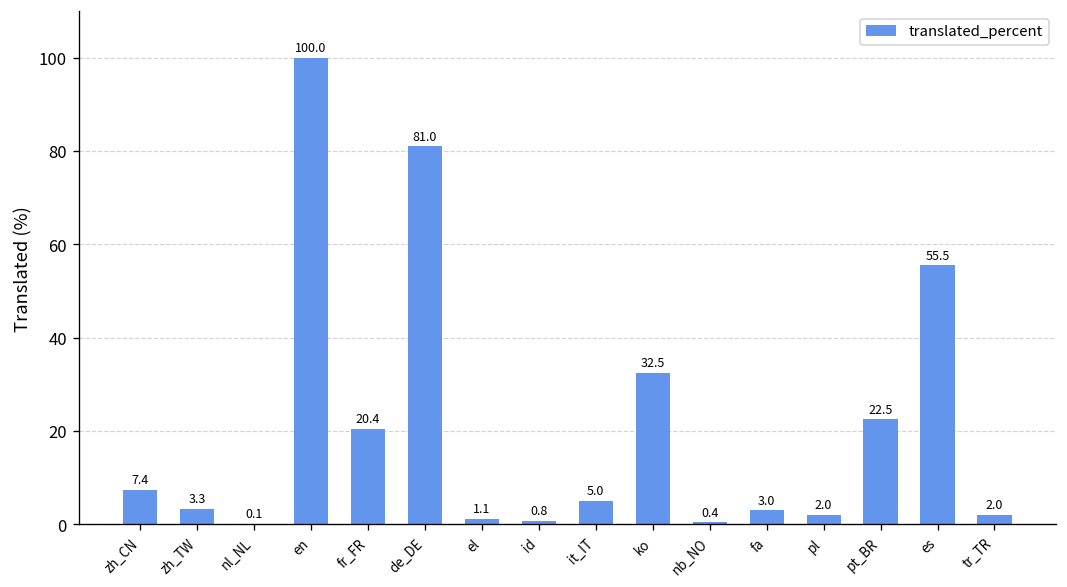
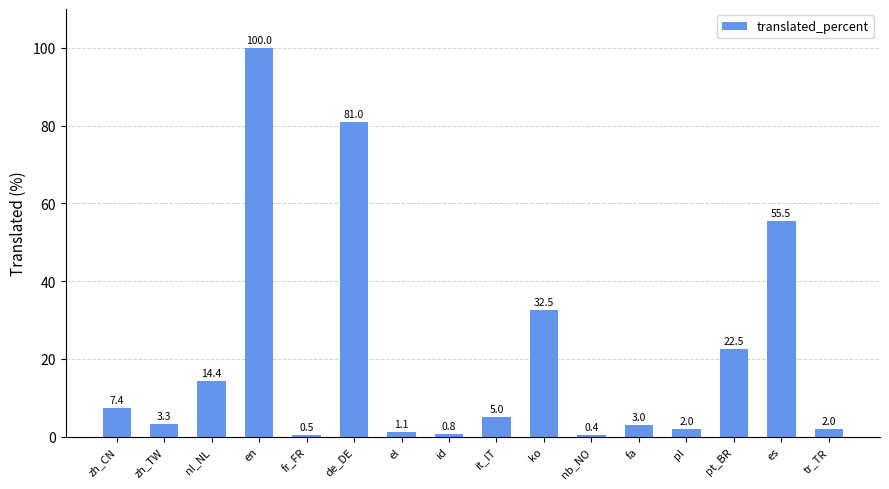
nl_NL: 0.1 -> 14.4
fr_FR: 20.4 -> 0.5
